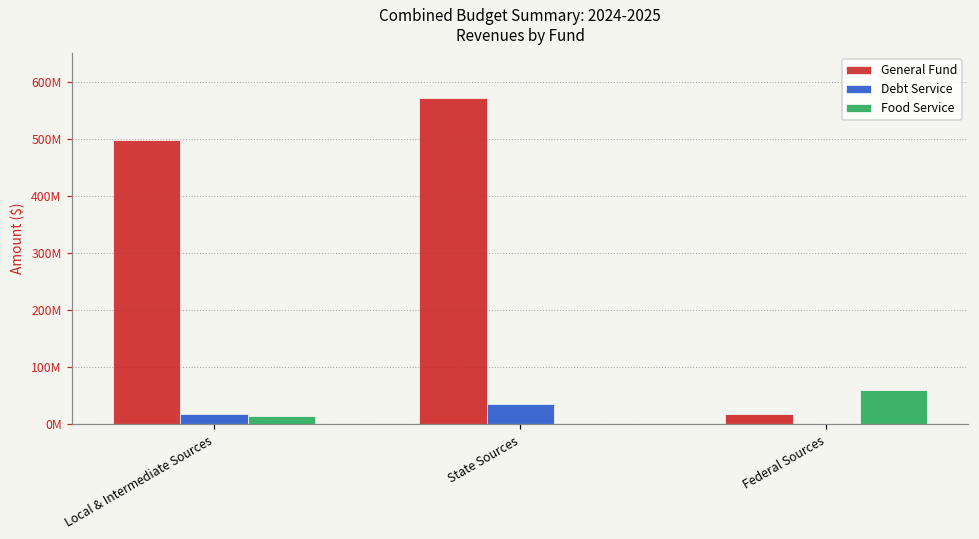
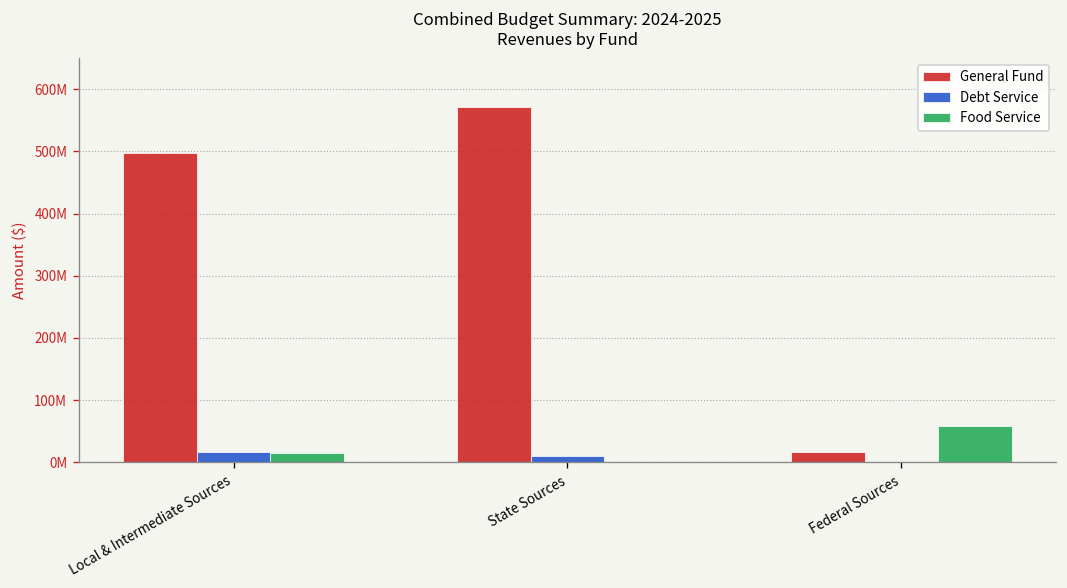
Debt Service, State Sources: 30000000 -> 10000000
